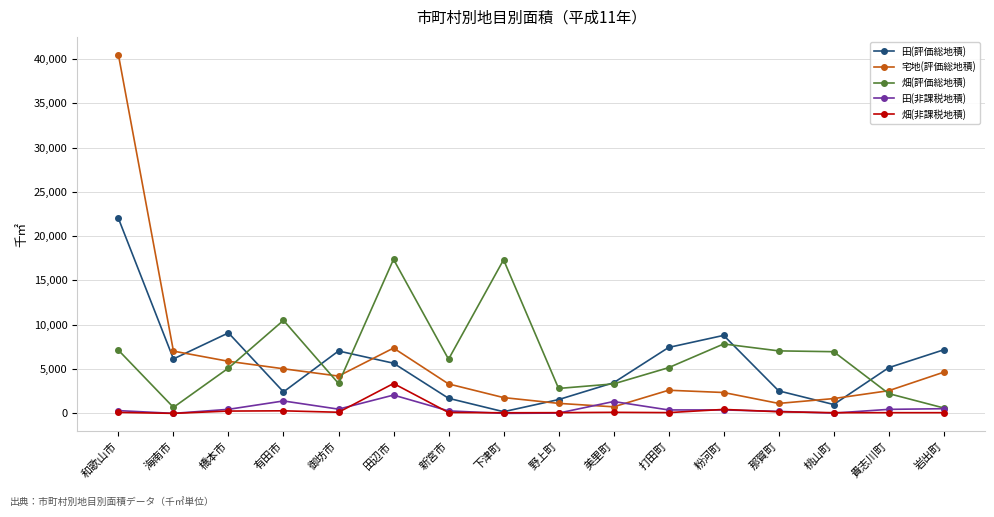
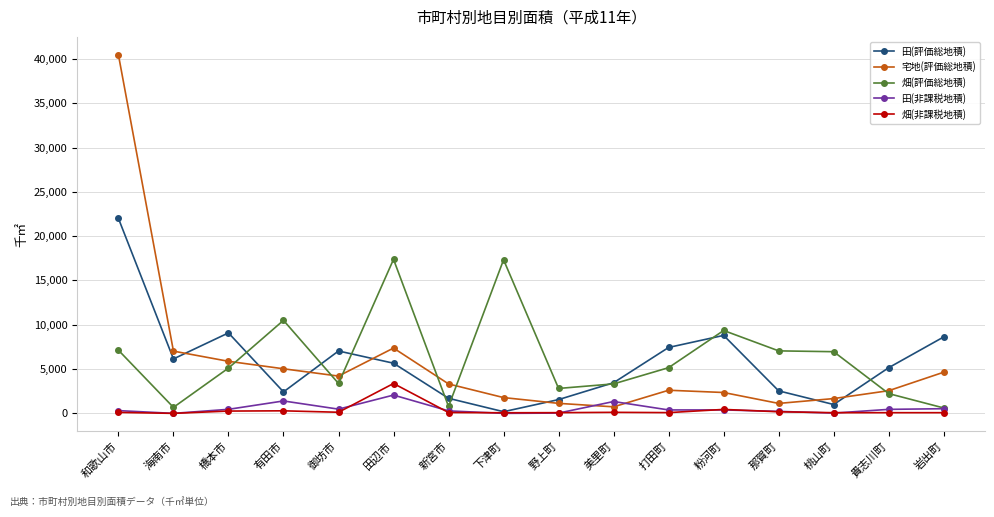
畑(評価総地積), 新宮市: 6,000 -> 1,000
畑(評価総地積), 粉河町: 8,000 -> 9,000
田(評価総地積), 岩出町: 7,000 -> 9,000
